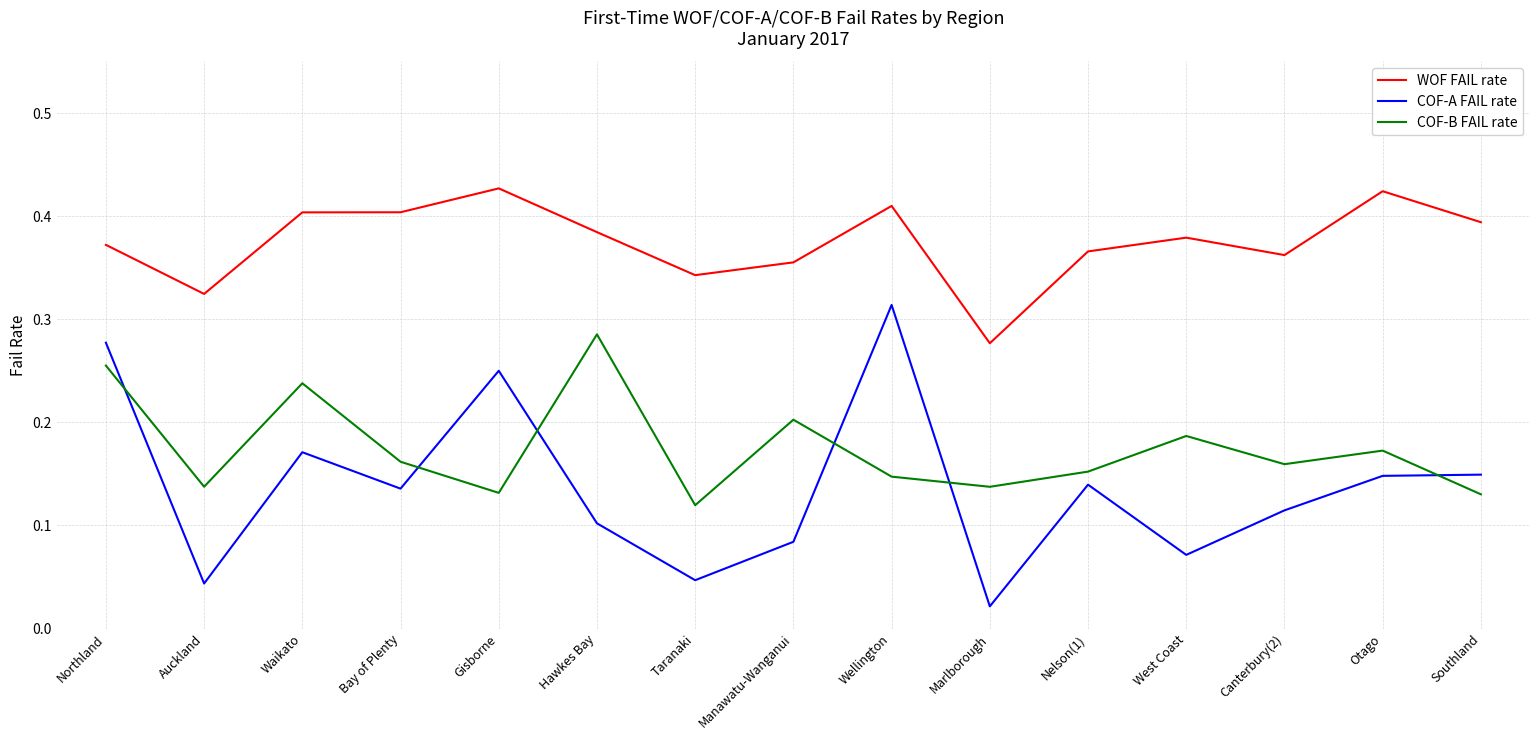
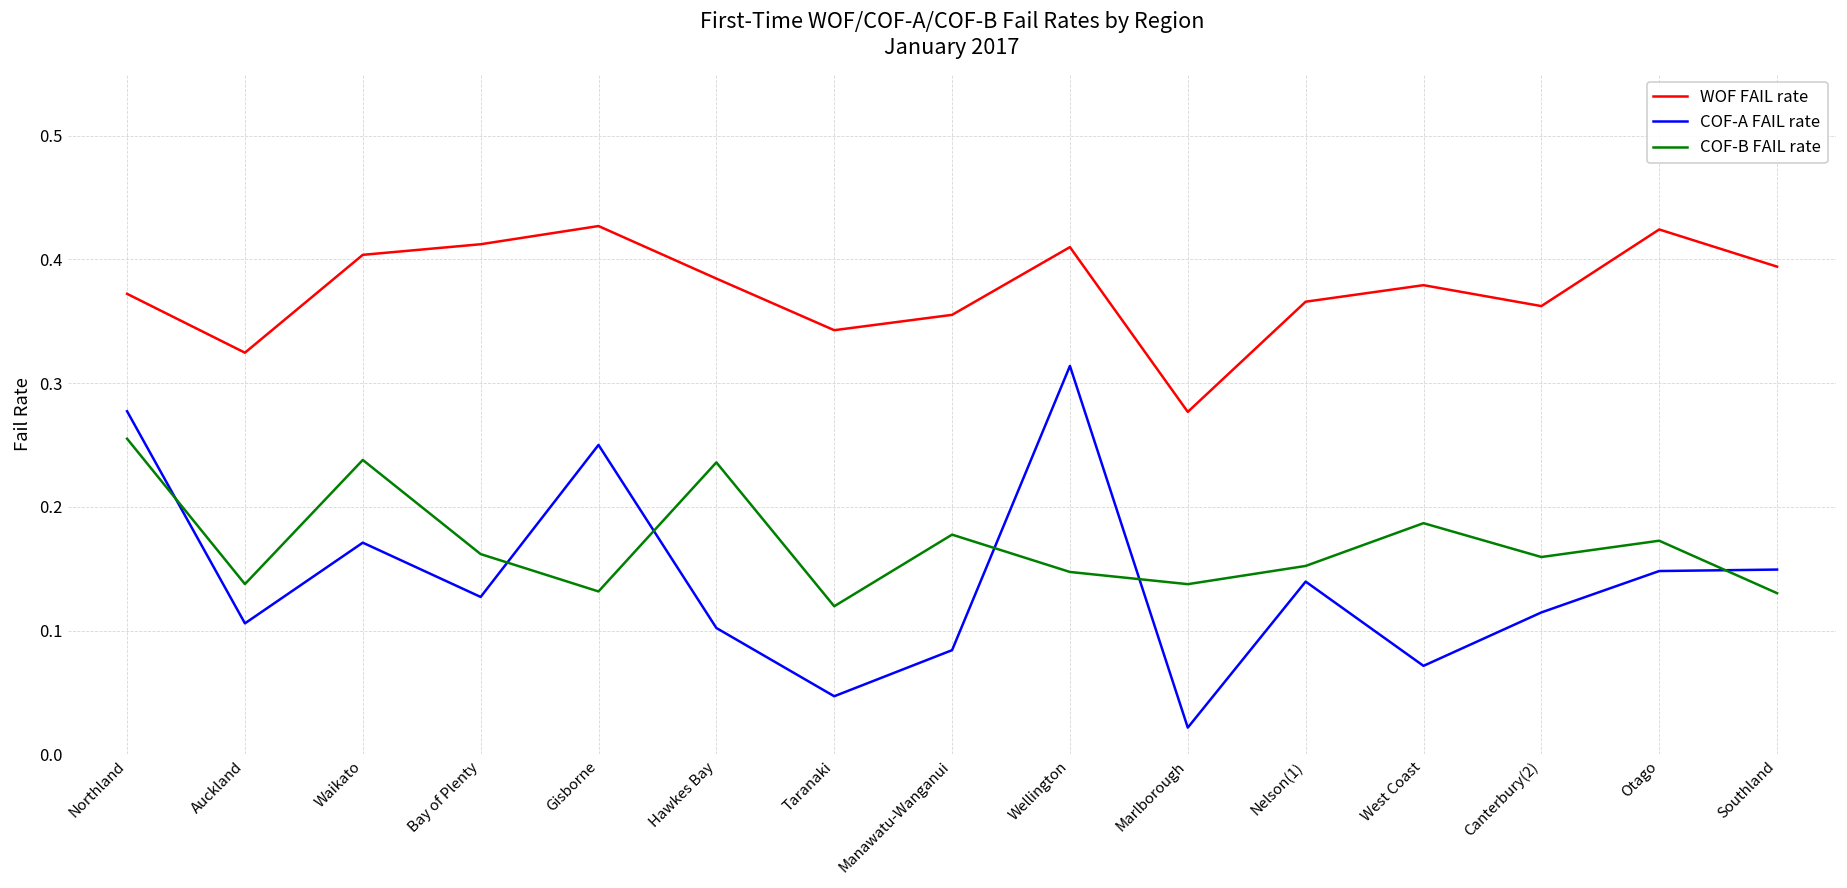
COF-A FAIL rate, Auckland: 0.044 -> 0.106
WOF FAIL rate, Bay of Plenty: 0.404 -> 0.412
COF-A FAIL rate, Bay of Plenty: 0.136 -> 0.127
COF-B FAIL rate, Hawkes Bay: 0.285 -> 0.236
COF-B FAIL rate, Manawatu-Wanganui: 0.203 -> 0.177
